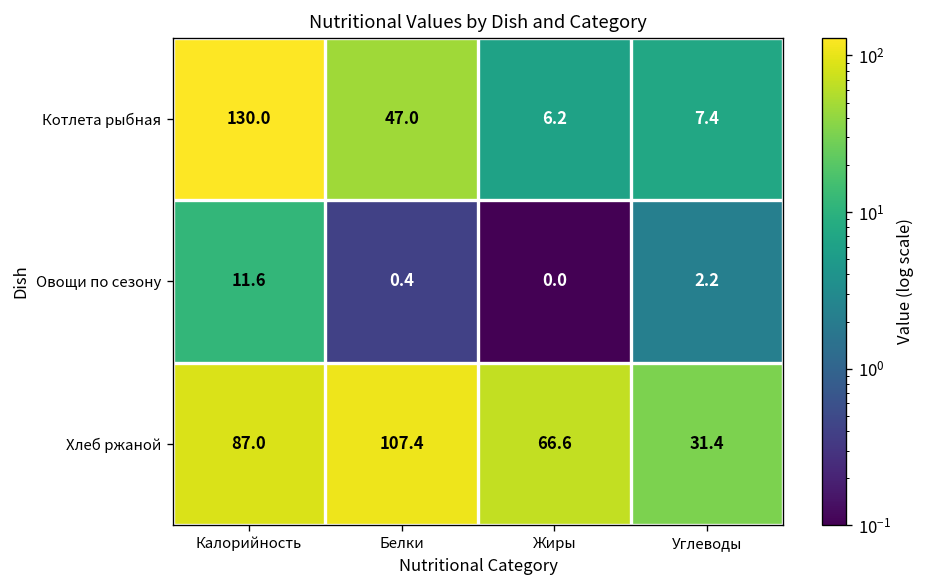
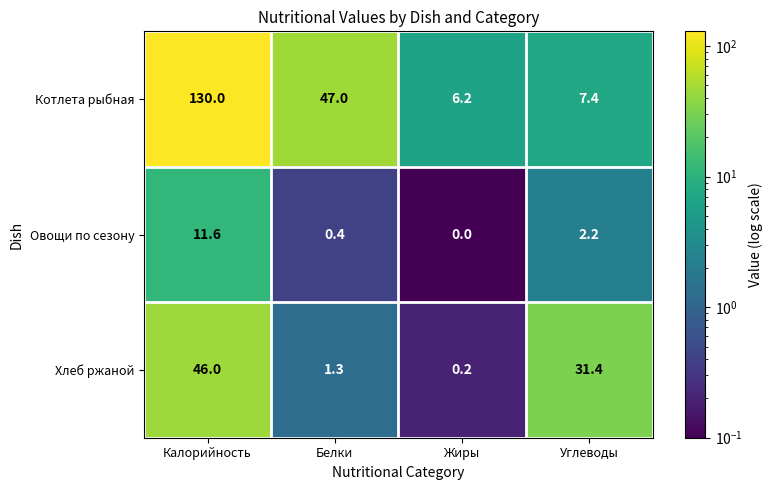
Хлеб ржаной, Калорийность: 87.0 -> 46.0
Хлеб ржаной, Белки: 107.4 -> 1.3
Хлеб ржаной, Жиры: 66.6 -> 0.2
